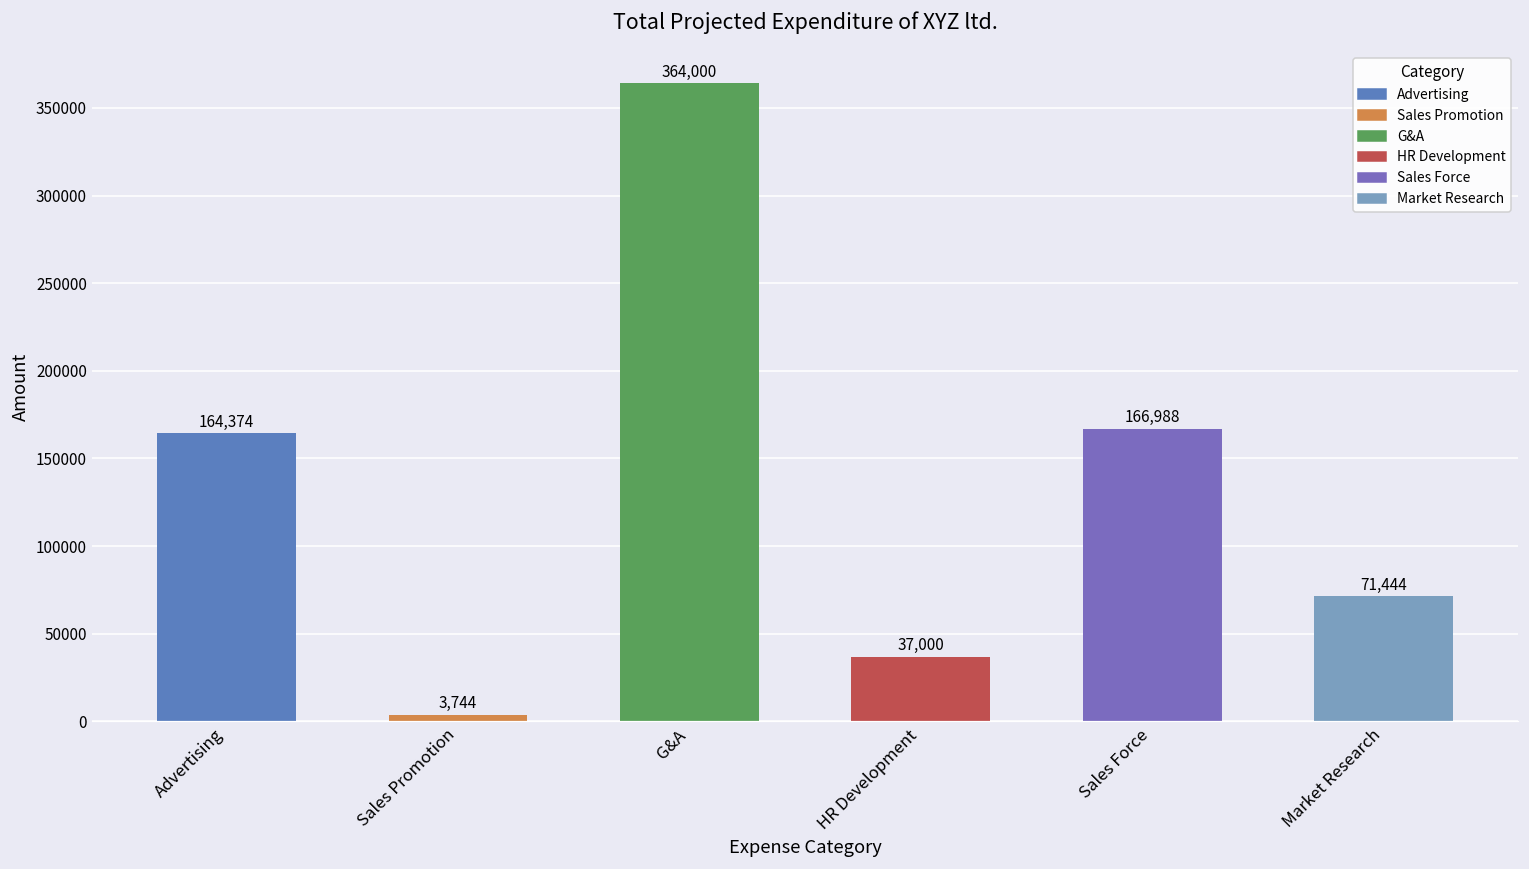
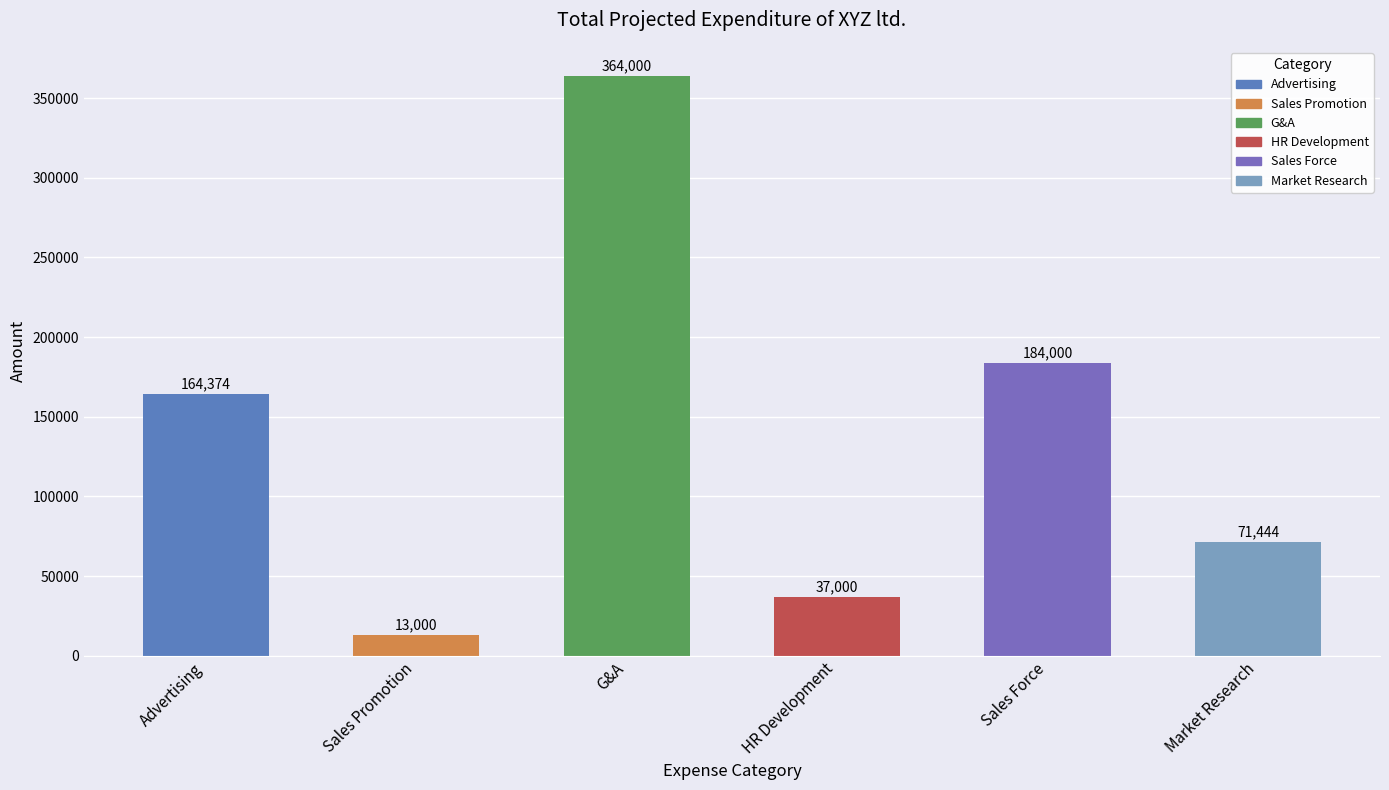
Sales Promotion: 3,744 -> 13,000
Sales Force: 166,988 -> 184,000
